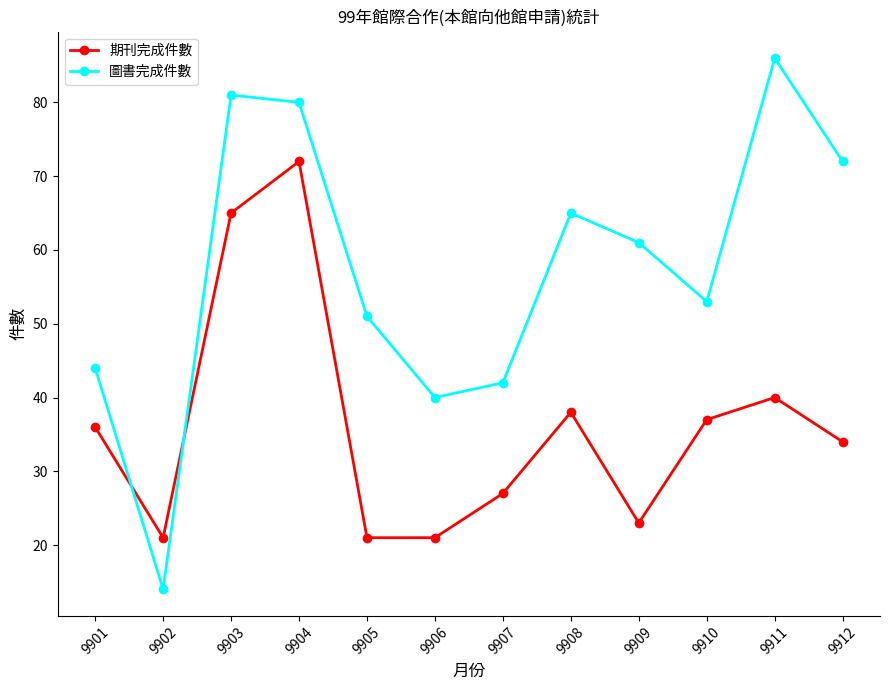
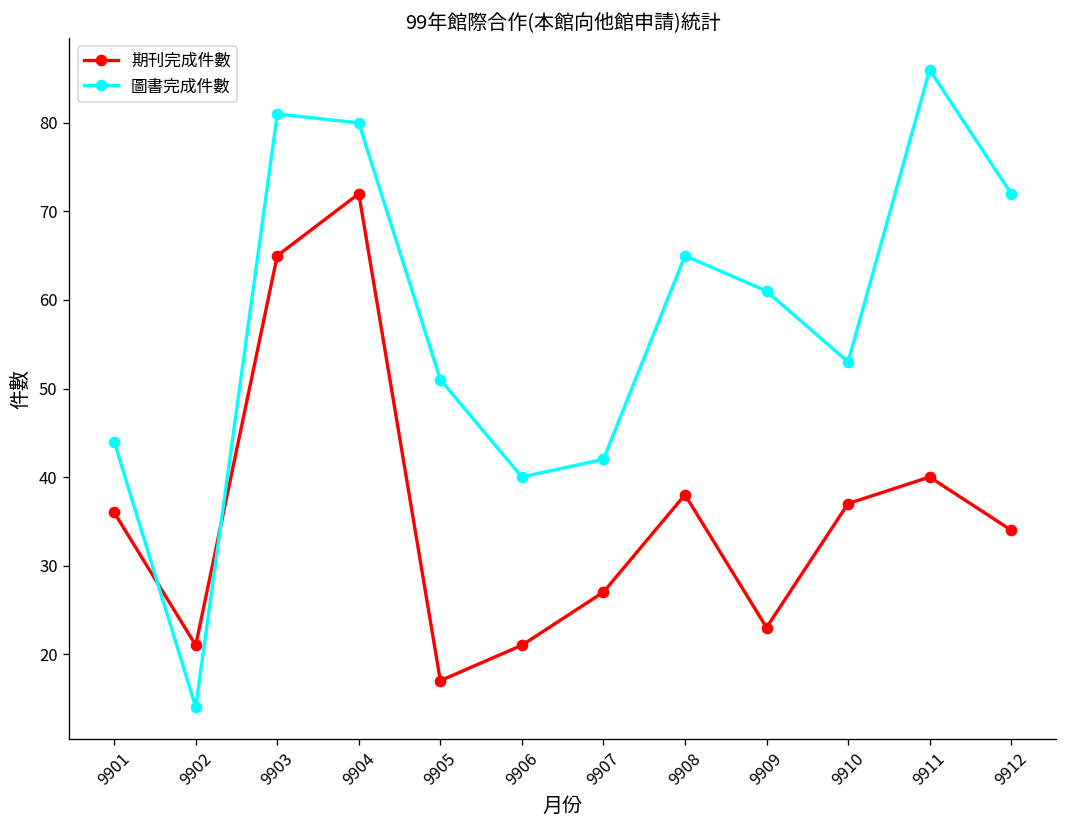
期刊完成件數, 9905: 21 -> 17
